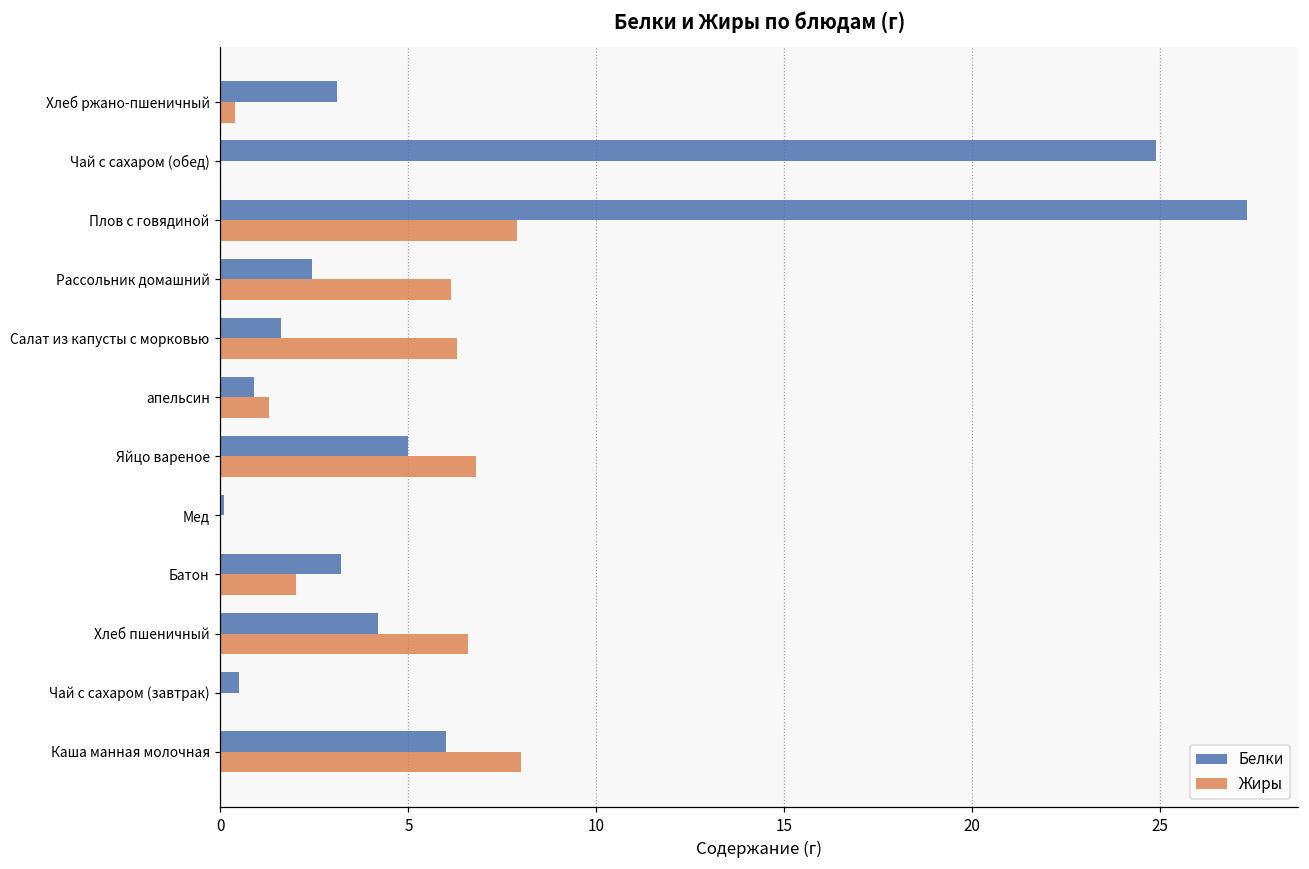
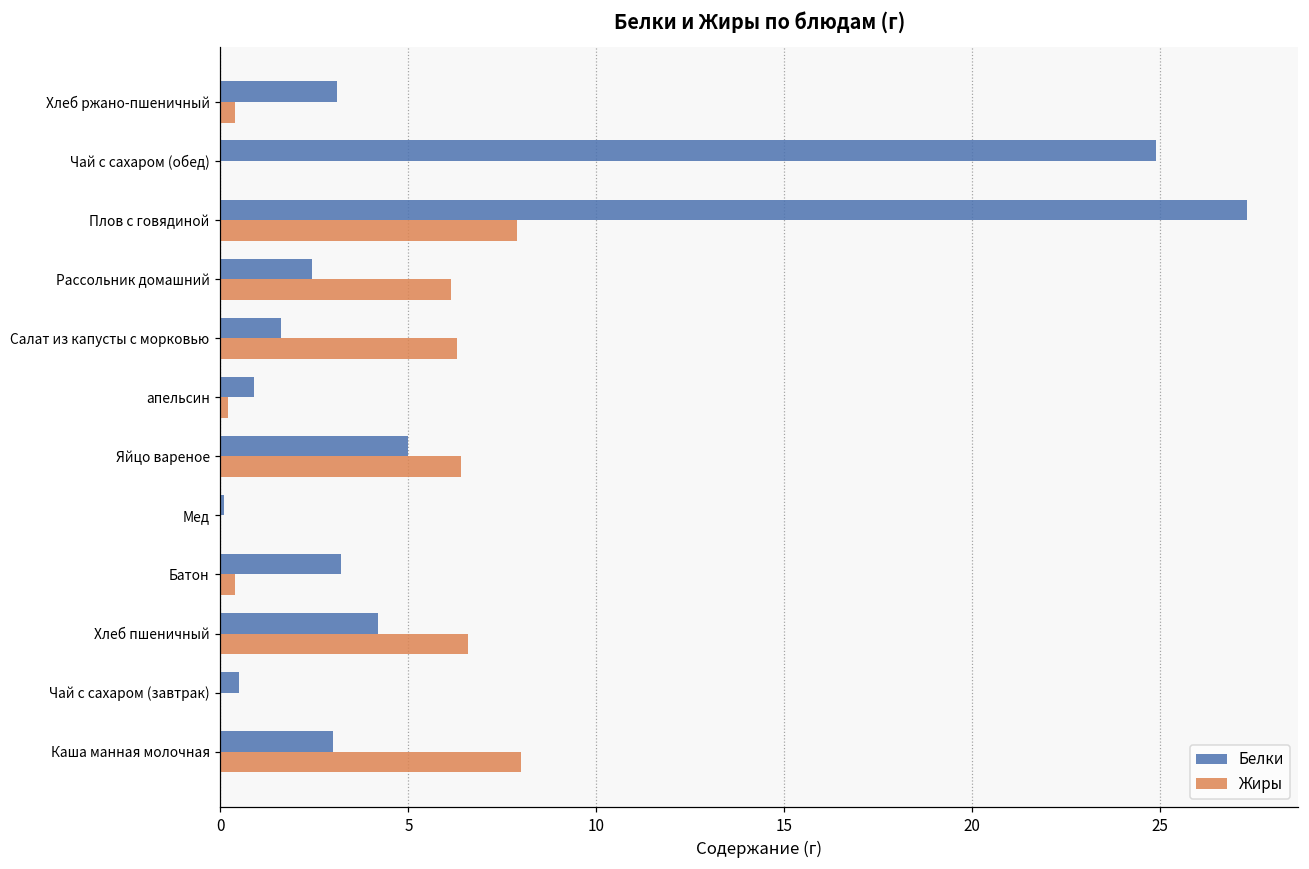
Жиры, апельсин: 1.3 -> 0.2
Жиры, Яйцо вареное: 6.8 -> 6.4
Жиры, Батон: 2.0 -> 0.4
Белки, Каша манная молочная: 6 -> 3
